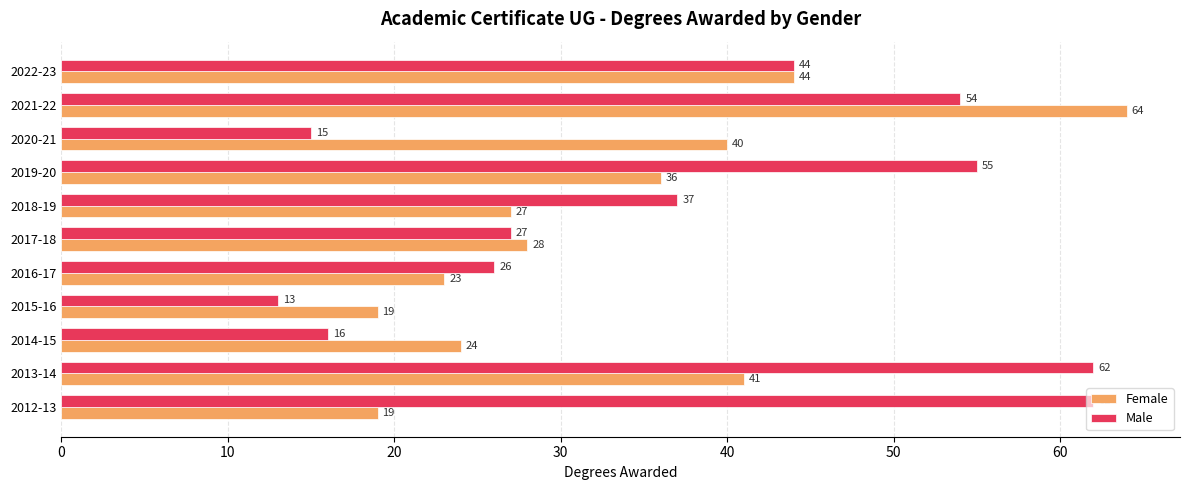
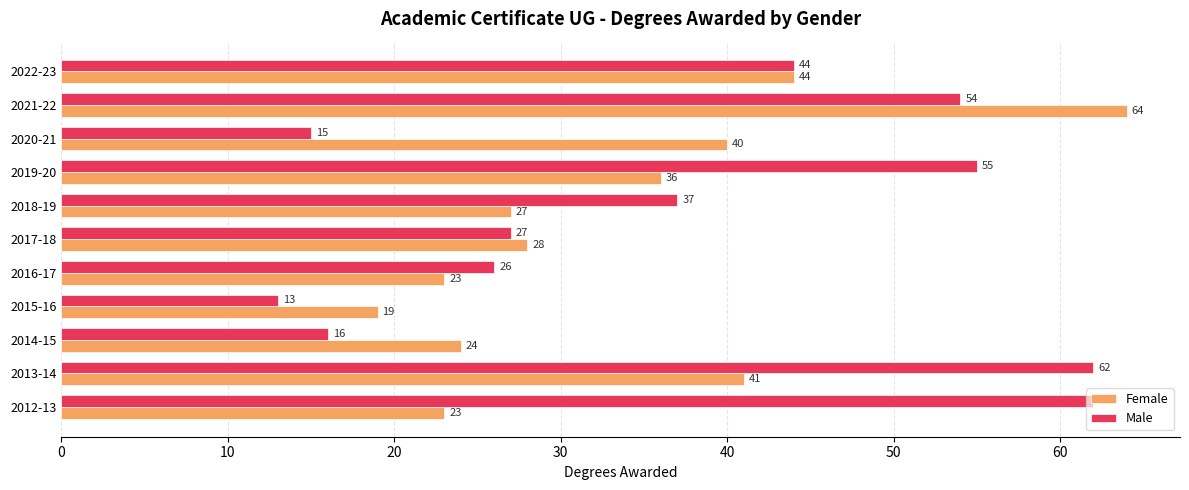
Female, 2012-13: 19 -> 23
